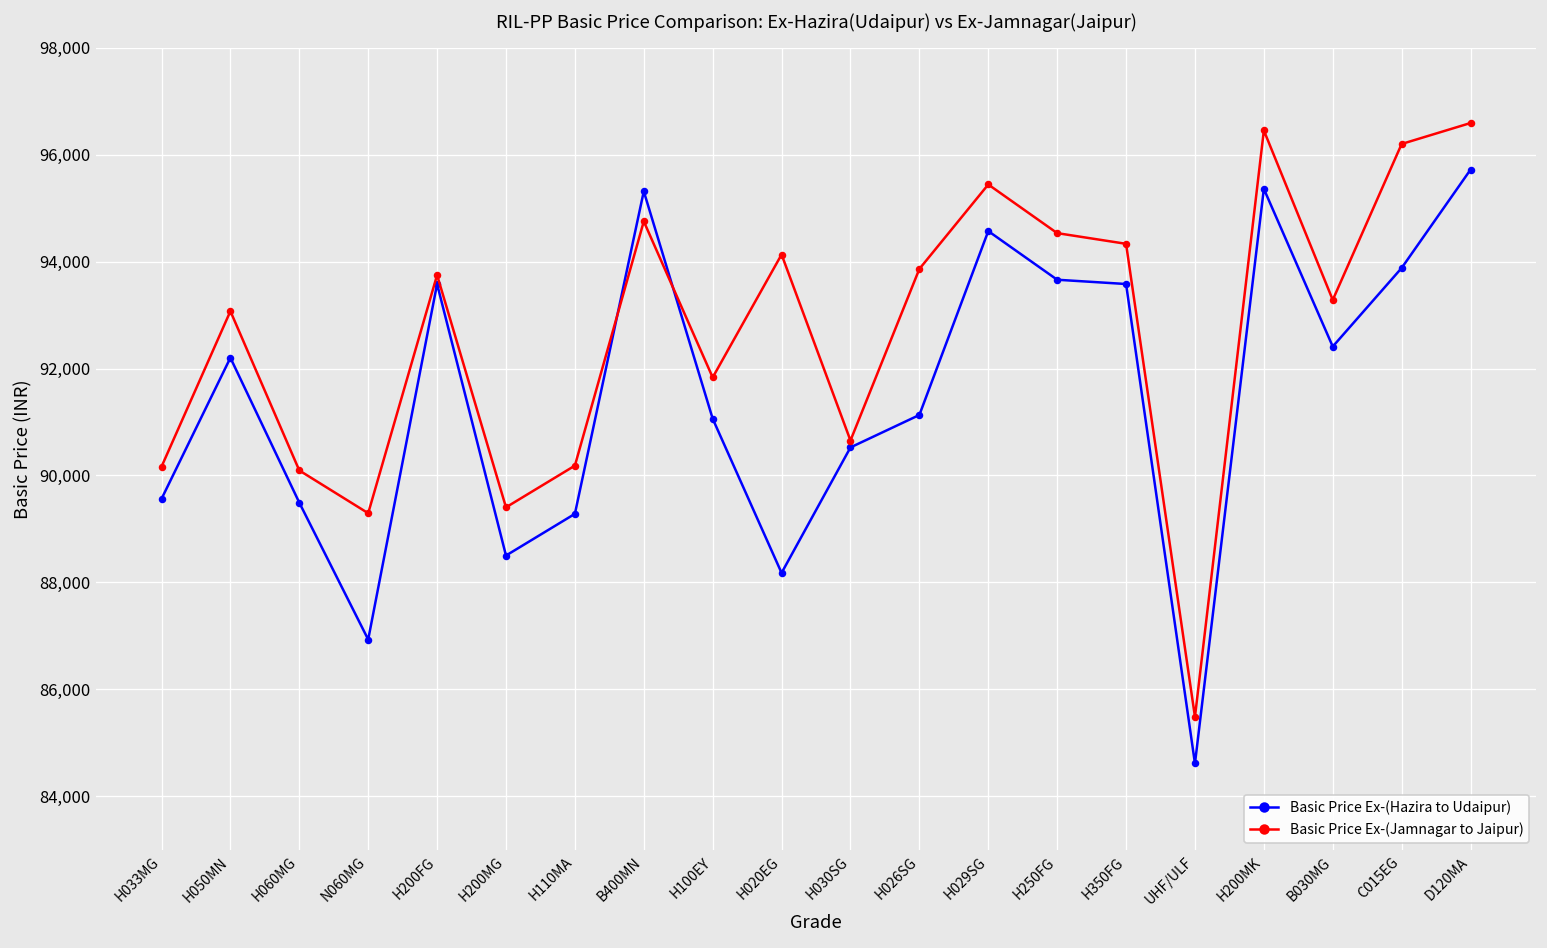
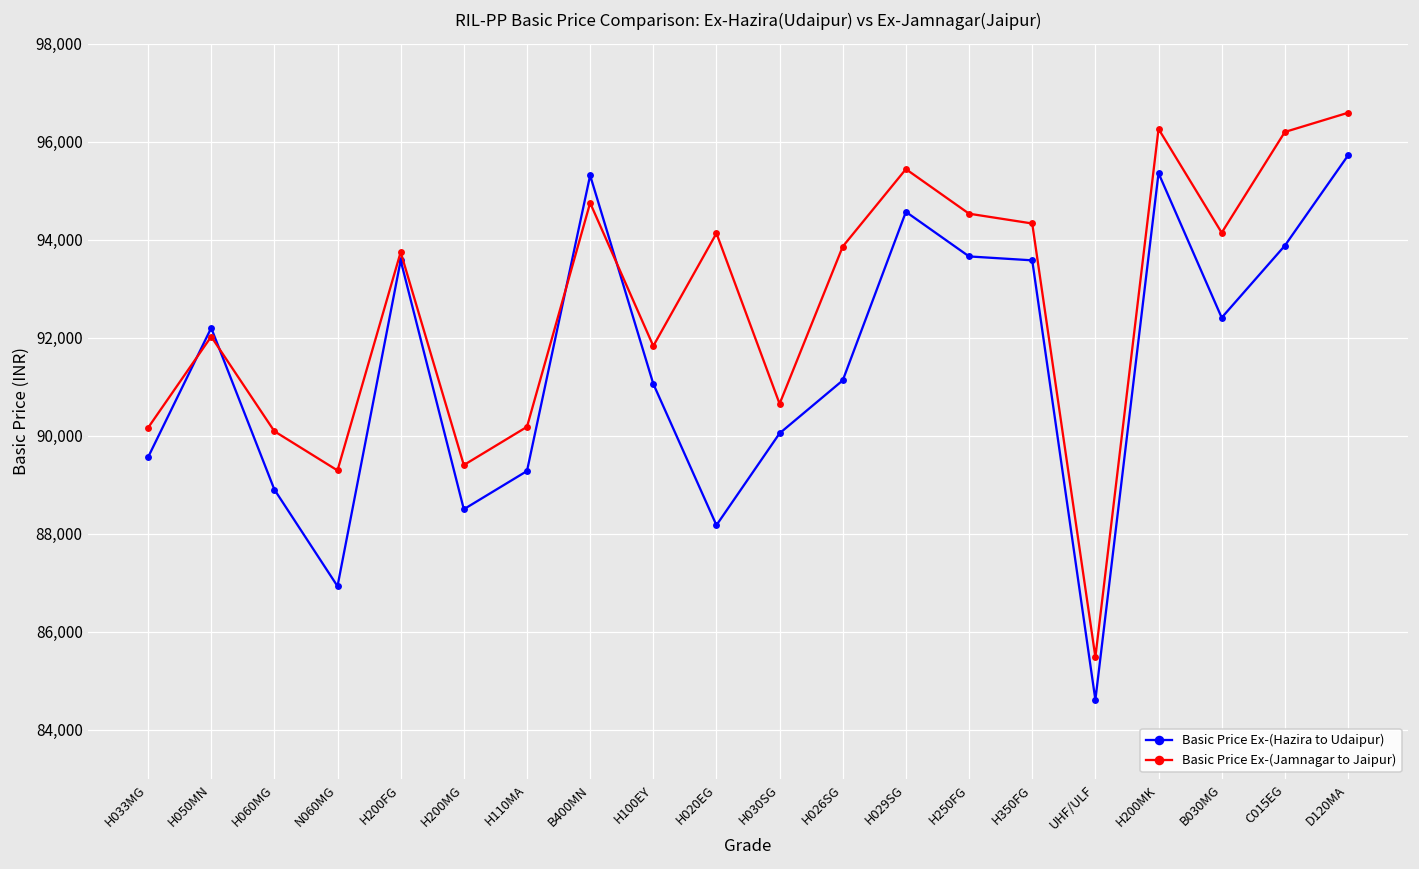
Basic Price Ex-(Jamnagar to Jaipur), H050MN: 93,100 -> 92,000
Basic Price Ex-(Hazira to Udaipur), H060MG: 89,500 -> 88,900
Basic Price Ex-(Hazira to Udaipur), H030SG: 90,500 -> 90,100
Basic Price Ex-(Jamnagar to Jaipur), H200MK: 96,500 -> 96,300
Basic Price Ex-(Jamnagar to Jaipur), B030MG: 93,300 -> 94,100
